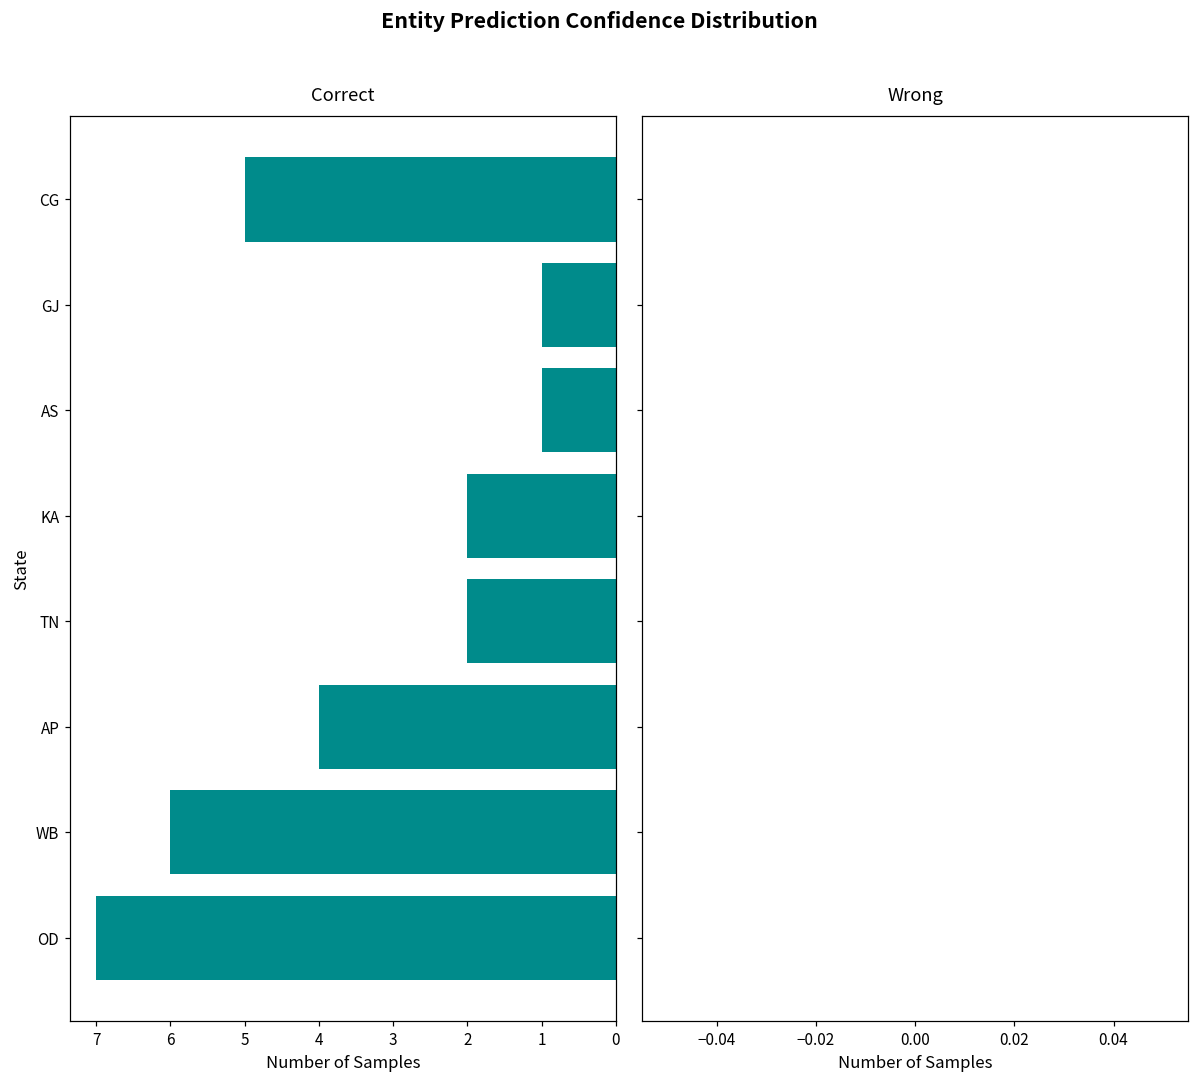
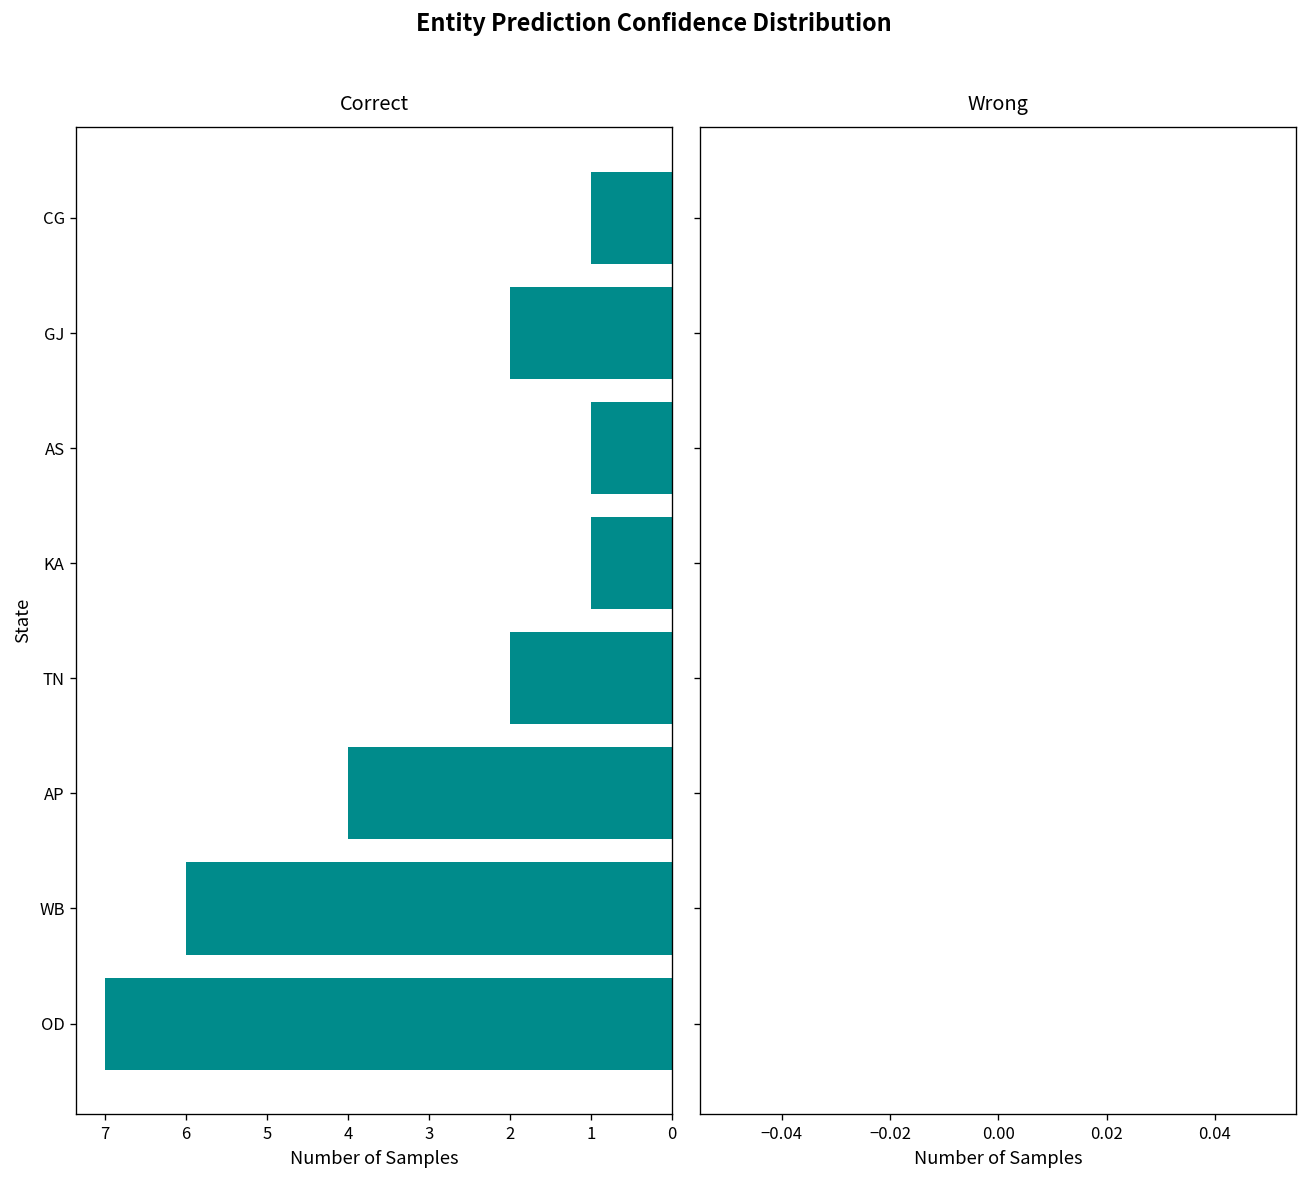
Correct, CG: 5 -> 1
Correct, GJ: 1 -> 2
Correct, KA: 2 -> 1
